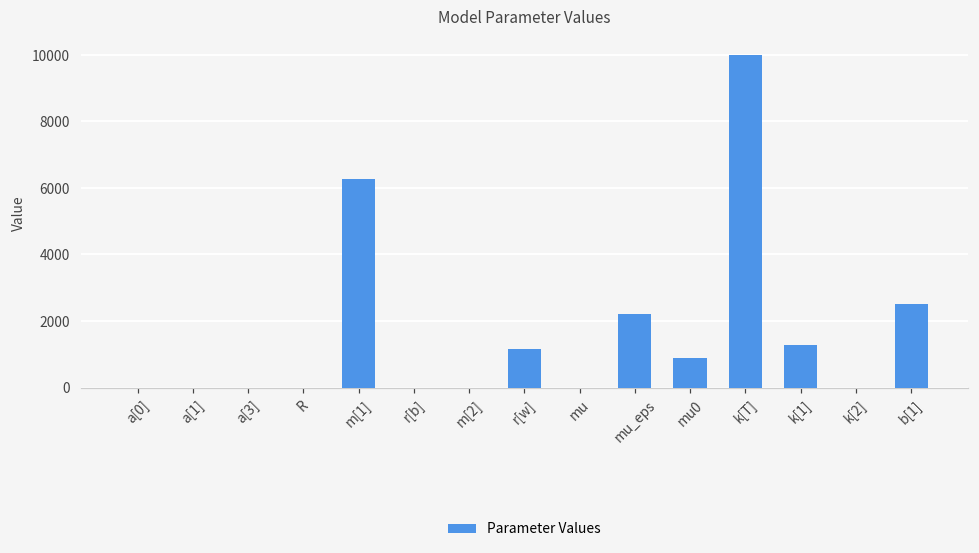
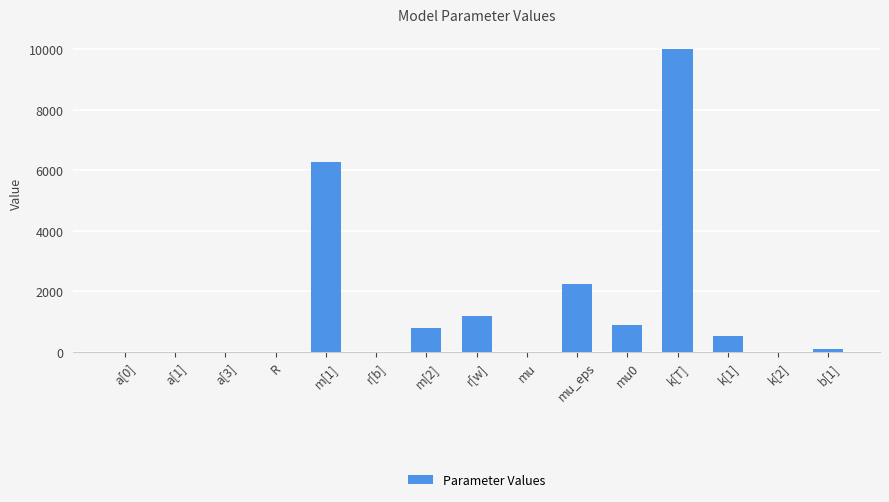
m[2]: 0 -> 800
k[1]: 1300 -> 500
b[1]: 2500 -> 100
